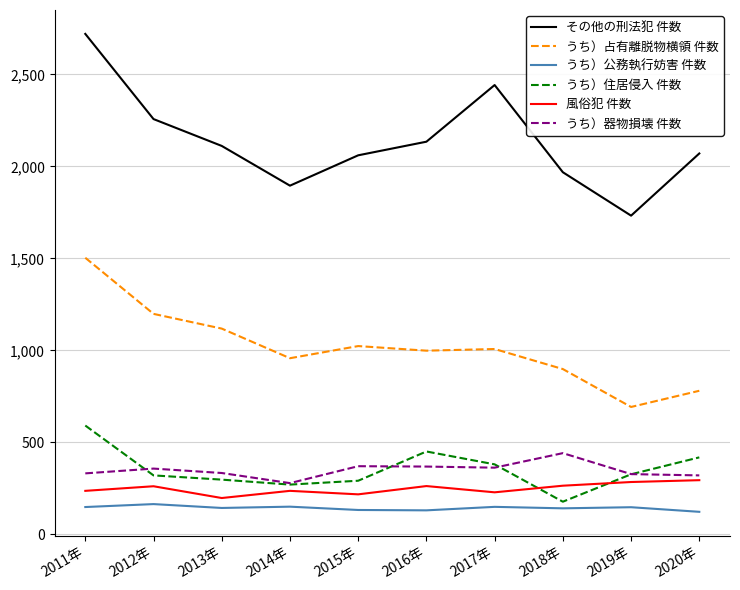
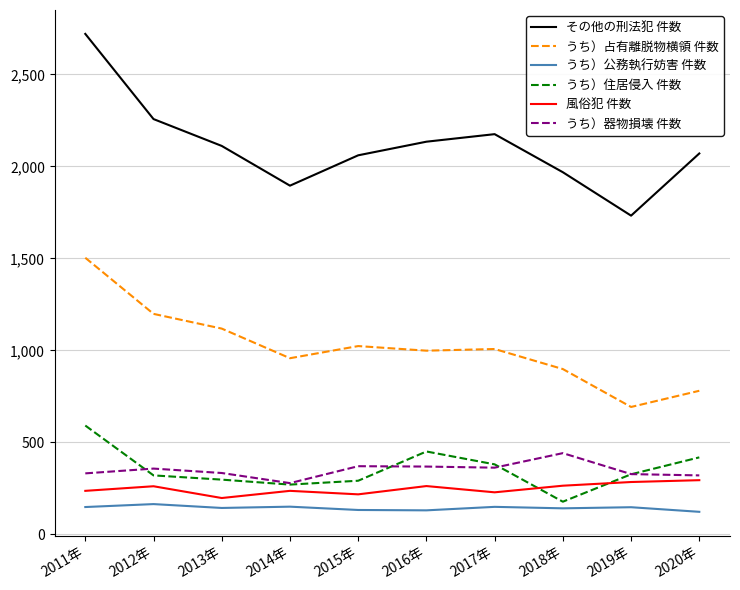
その他の刑法犯 件数, 2017年: 2,440 -> 2,180
